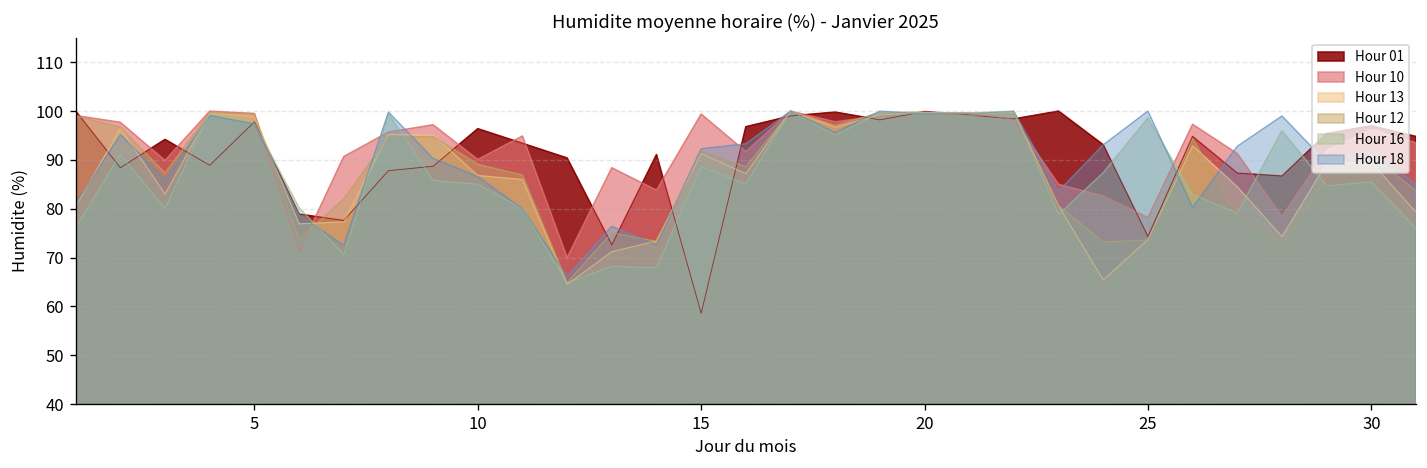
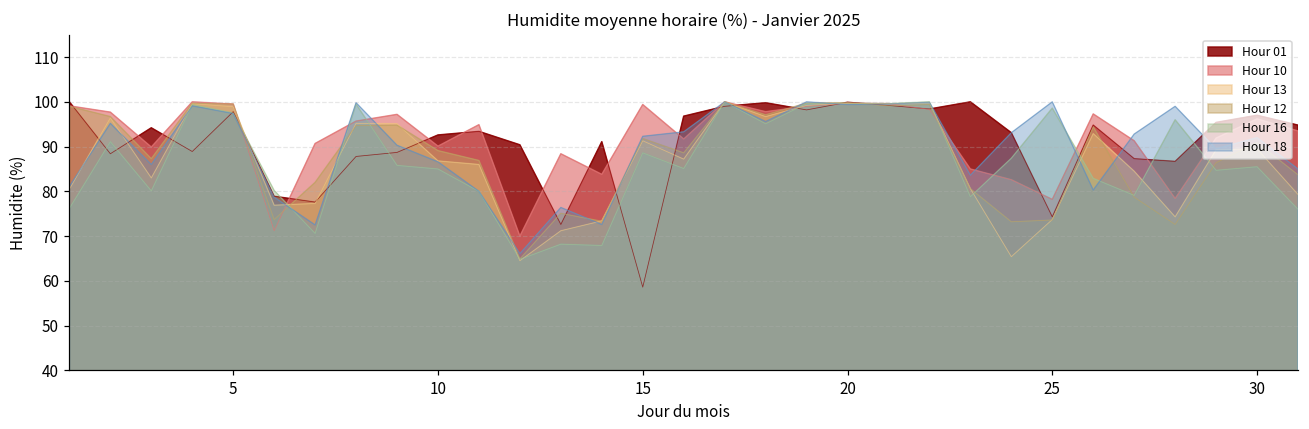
Hour 01, 10: 96 -> 93
